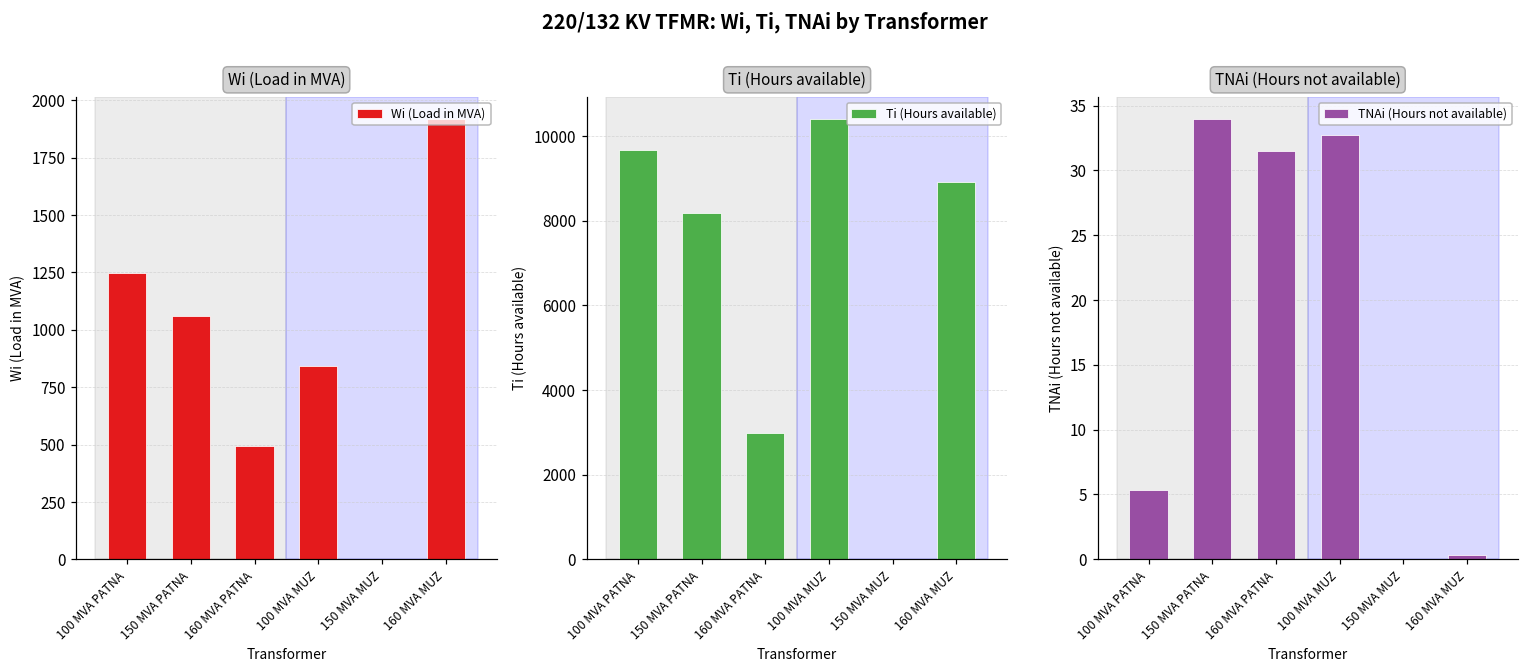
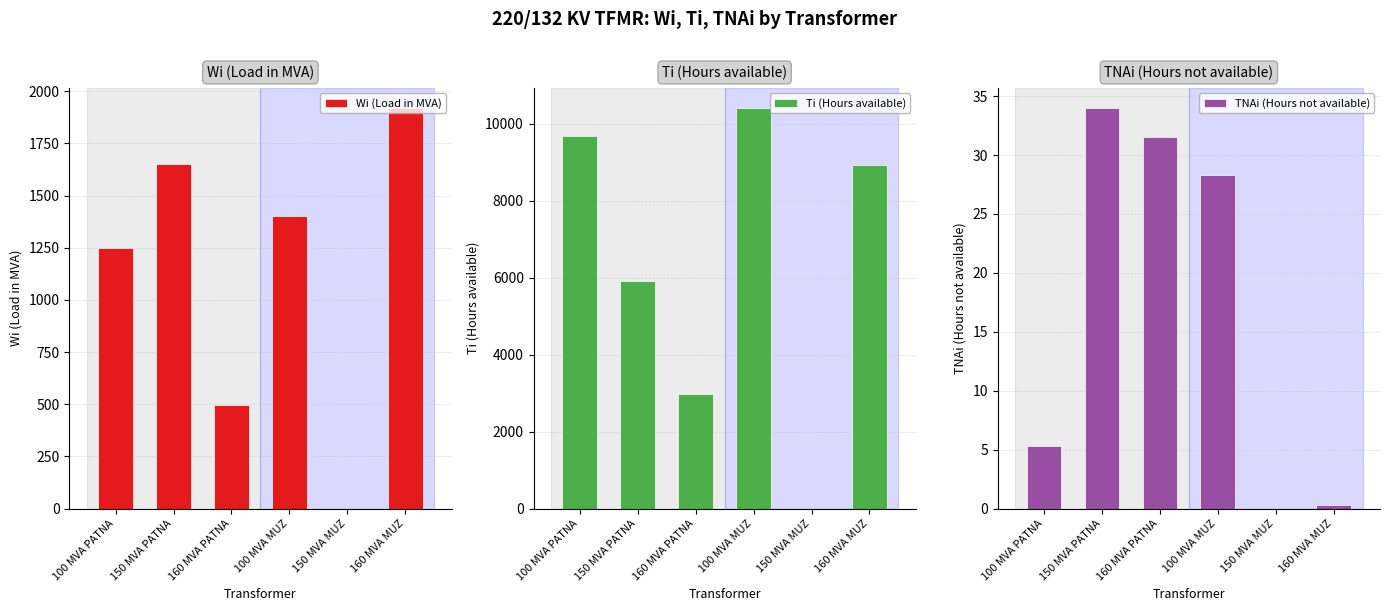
Wi (Load in MVA), 150 MVA PATNA: 1060 -> 1650
Wi (Load in MVA), 100 MVA MUZ: 840 -> 1400
Ti (Hours available), 150 MVA PATNA: 8200 -> 5900
TNAi (Hours not available), 100 MVA MUZ: 32.8 -> 28.3
